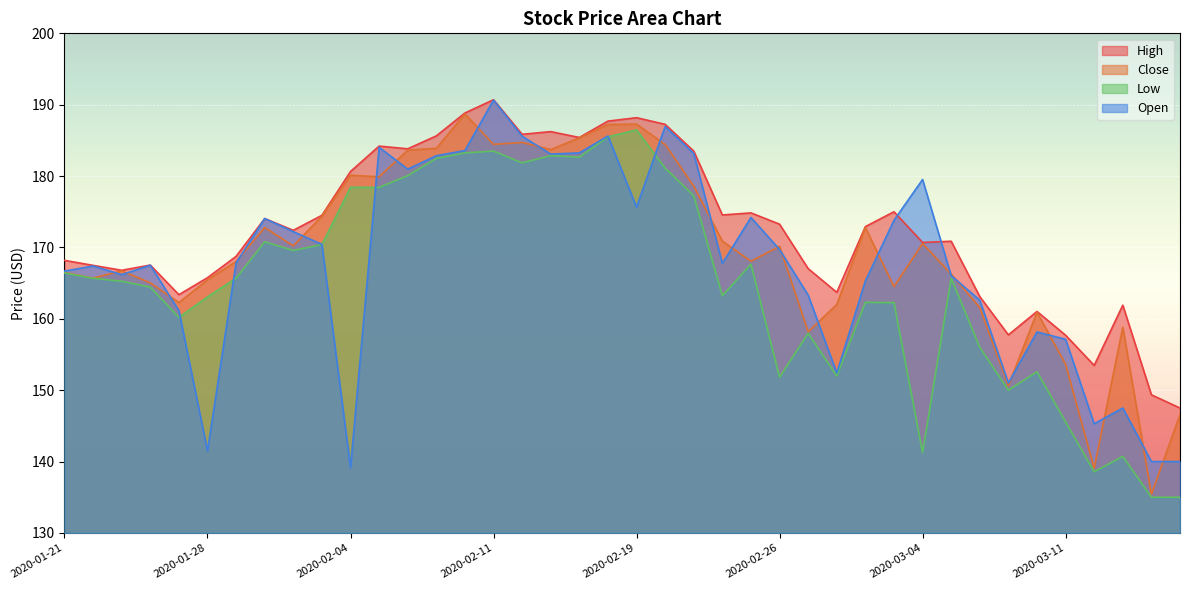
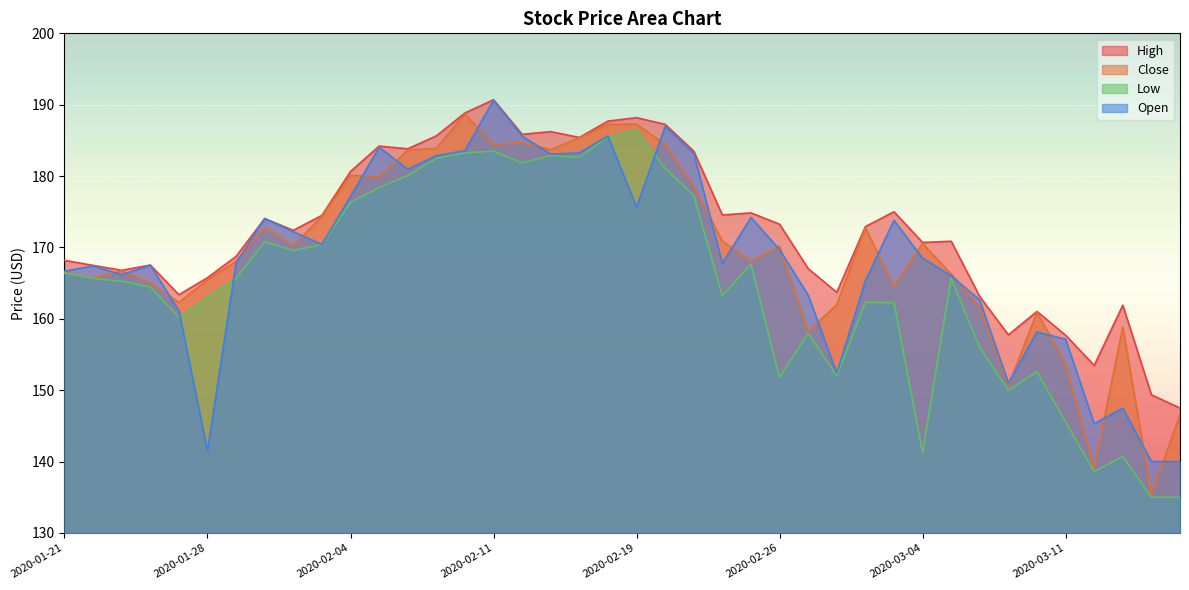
Low, 2020-02-04: 178 -> 176
Open, 2020-02-04: 139 -> 177
Open, 2020-03-04: 180 -> 168
